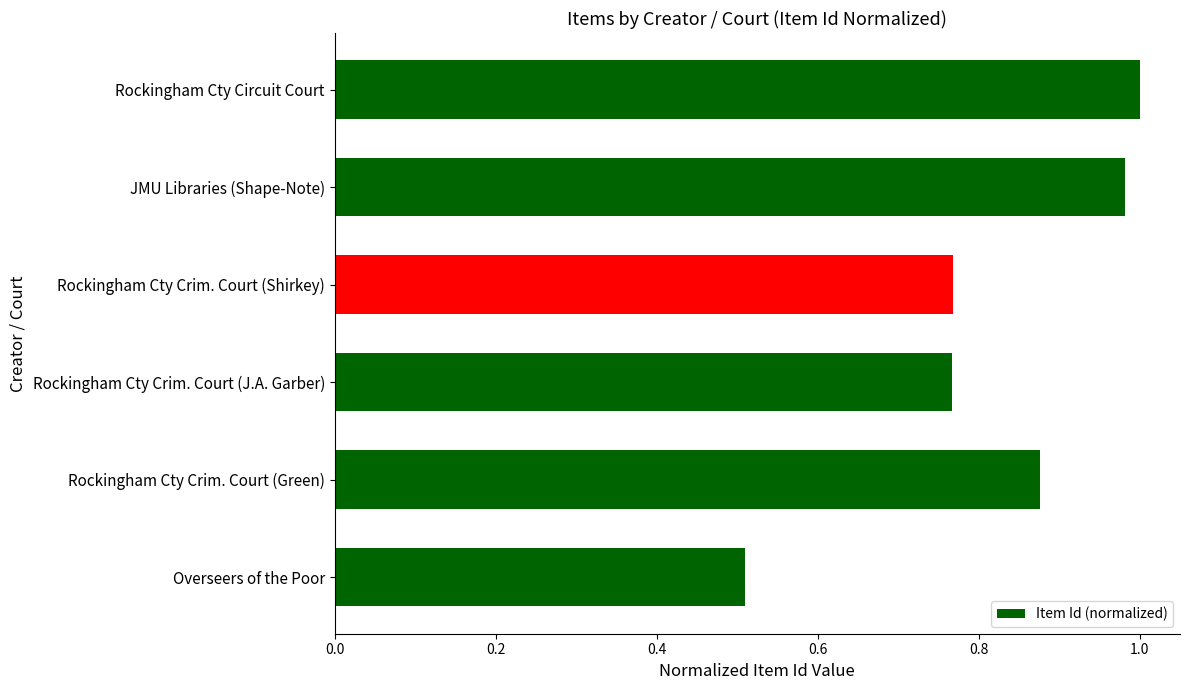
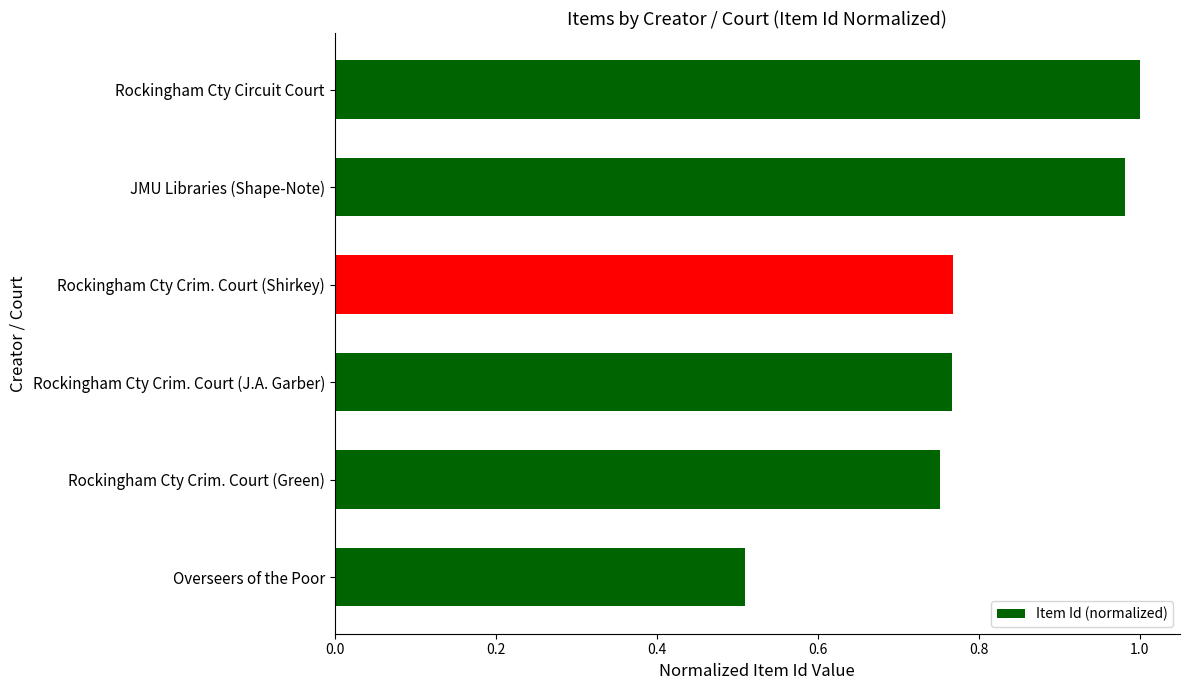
Rockingham Cty Crim. Court (Green): 0.88 -> 0.75
